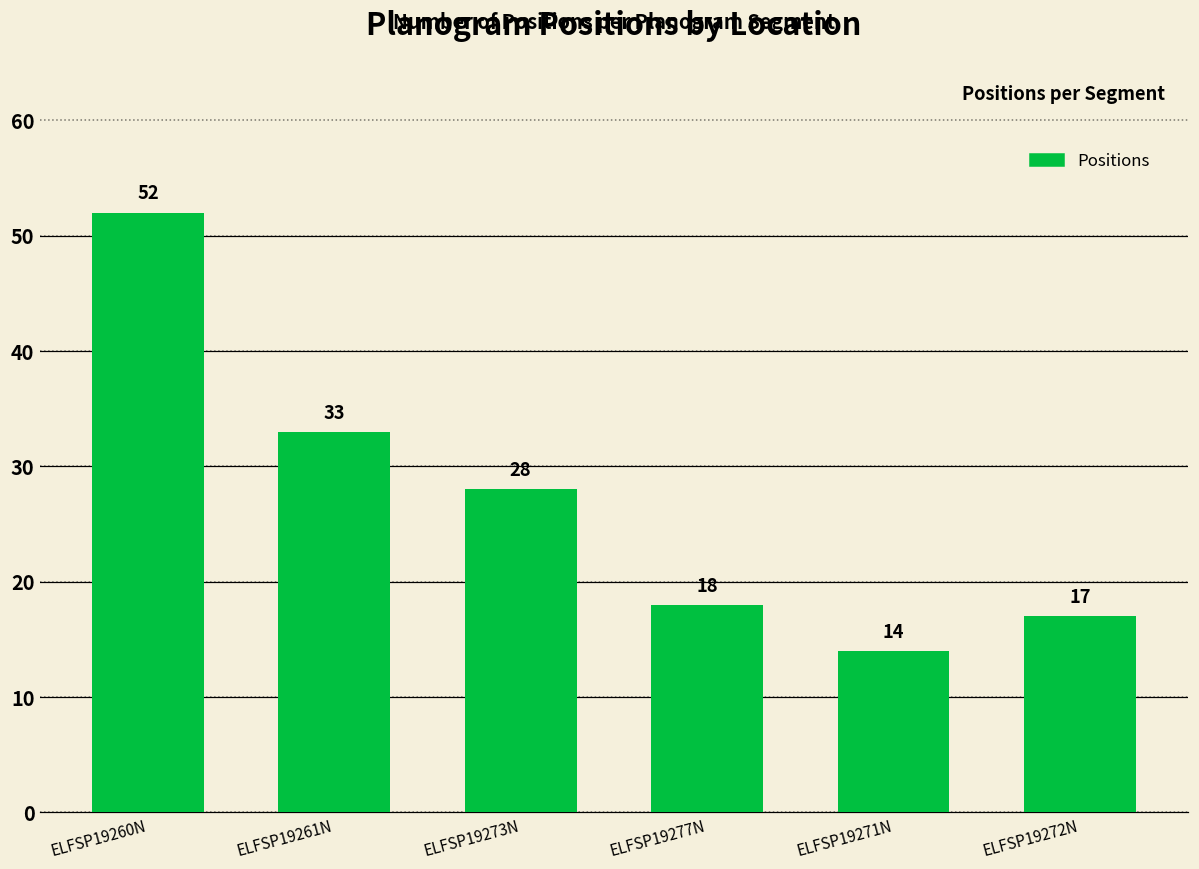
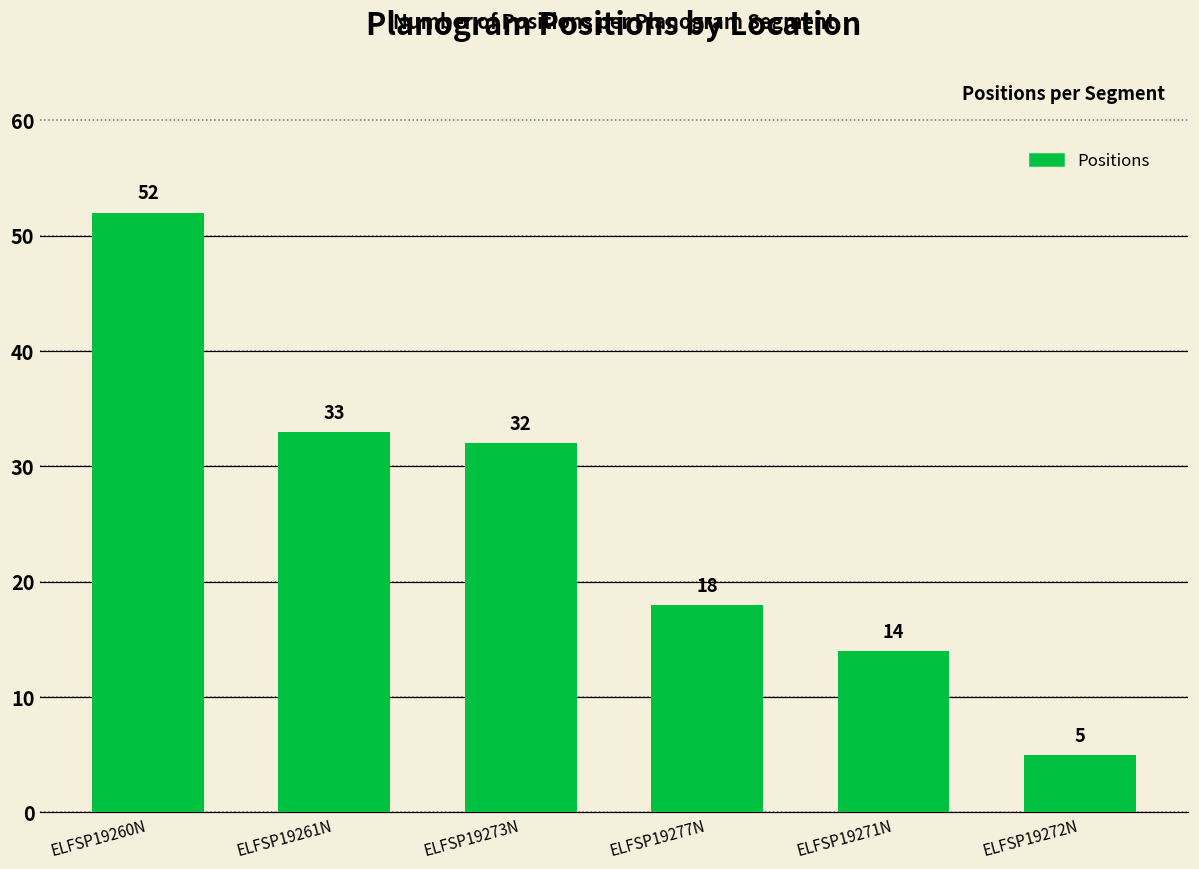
ELFSP19273N: 28 -> 32
ELFSP19272N: 17 -> 5
